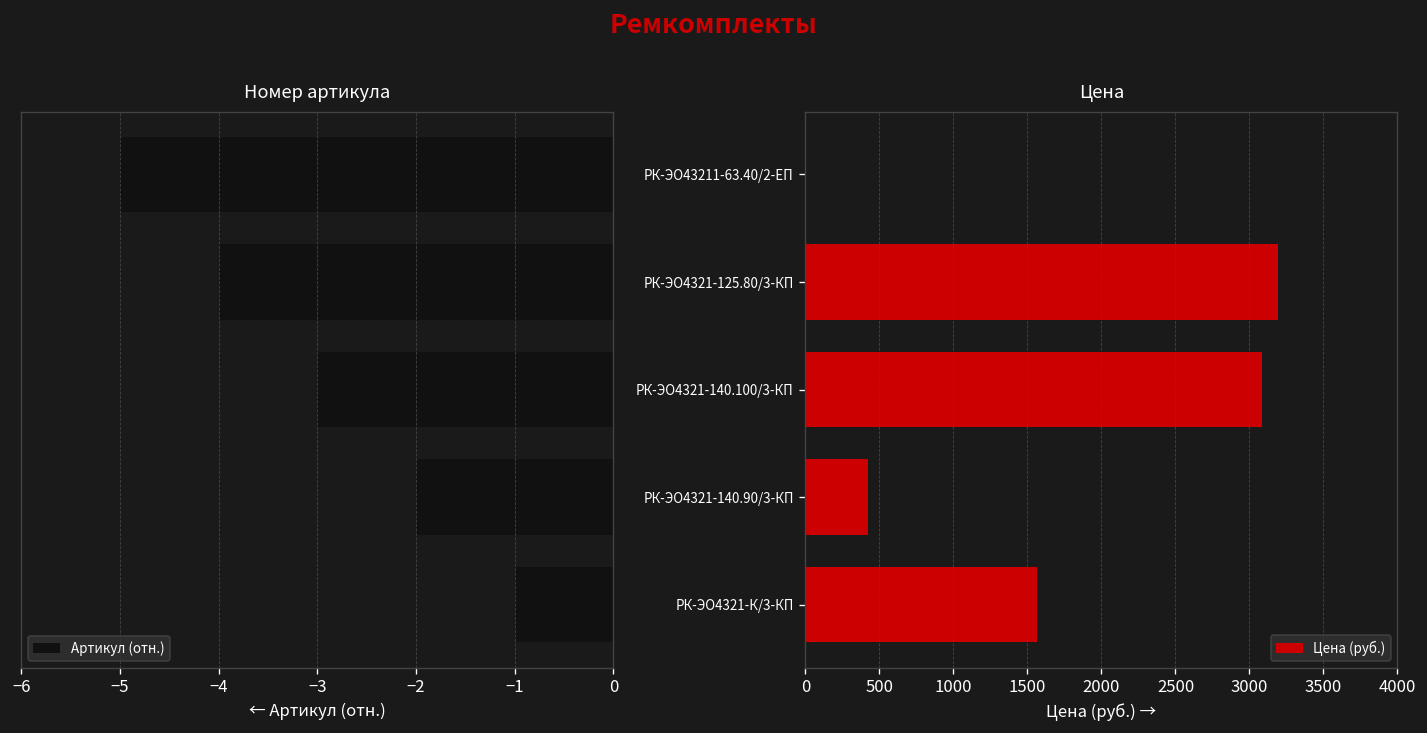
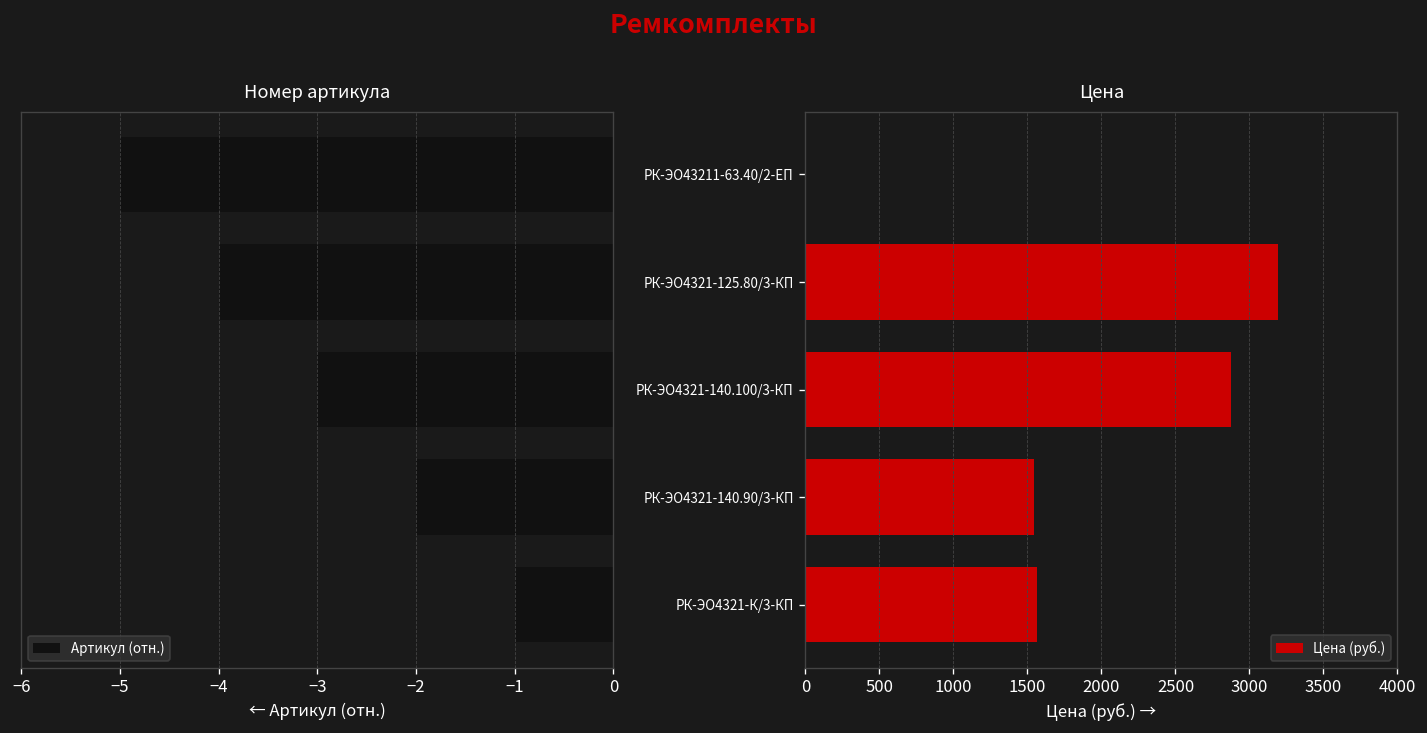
Цена, РК-ЭО4321-140.100/3-КП: 3090 -> 2870
Цена, РК-ЭО4321-140.90/3-КП: 420 -> 1540
